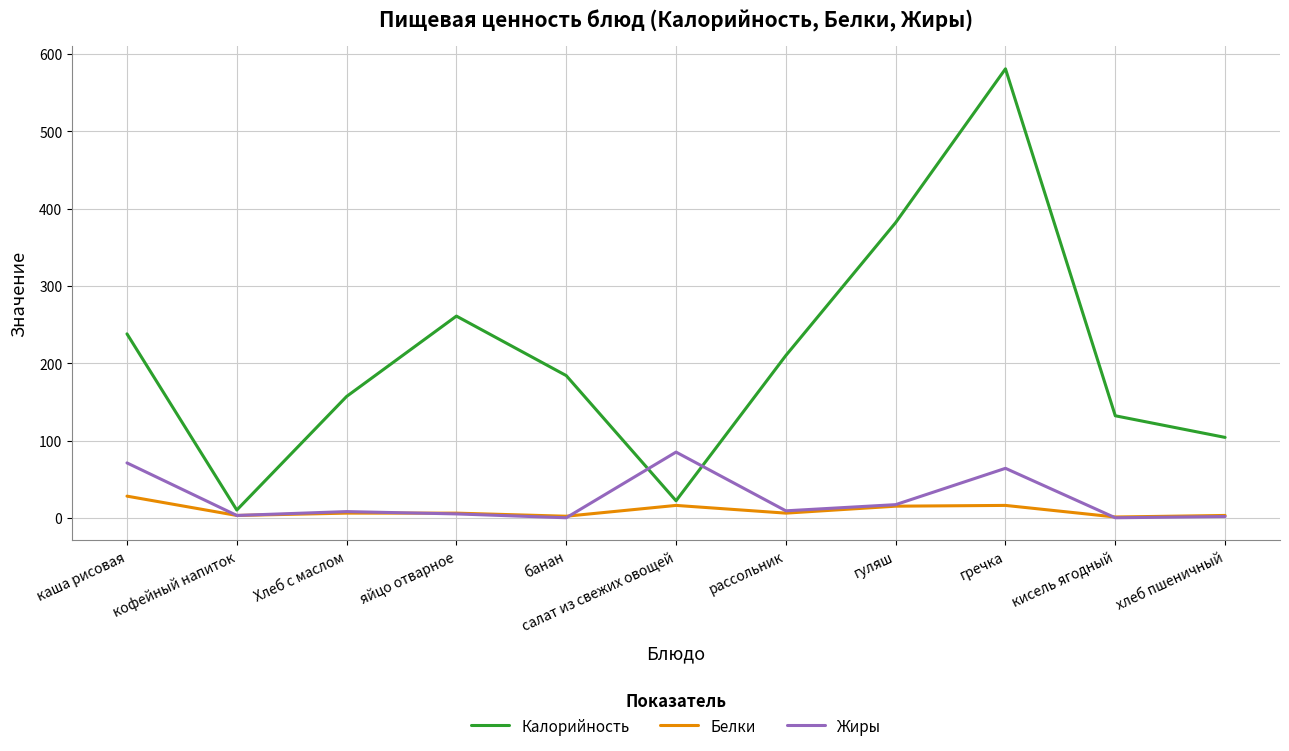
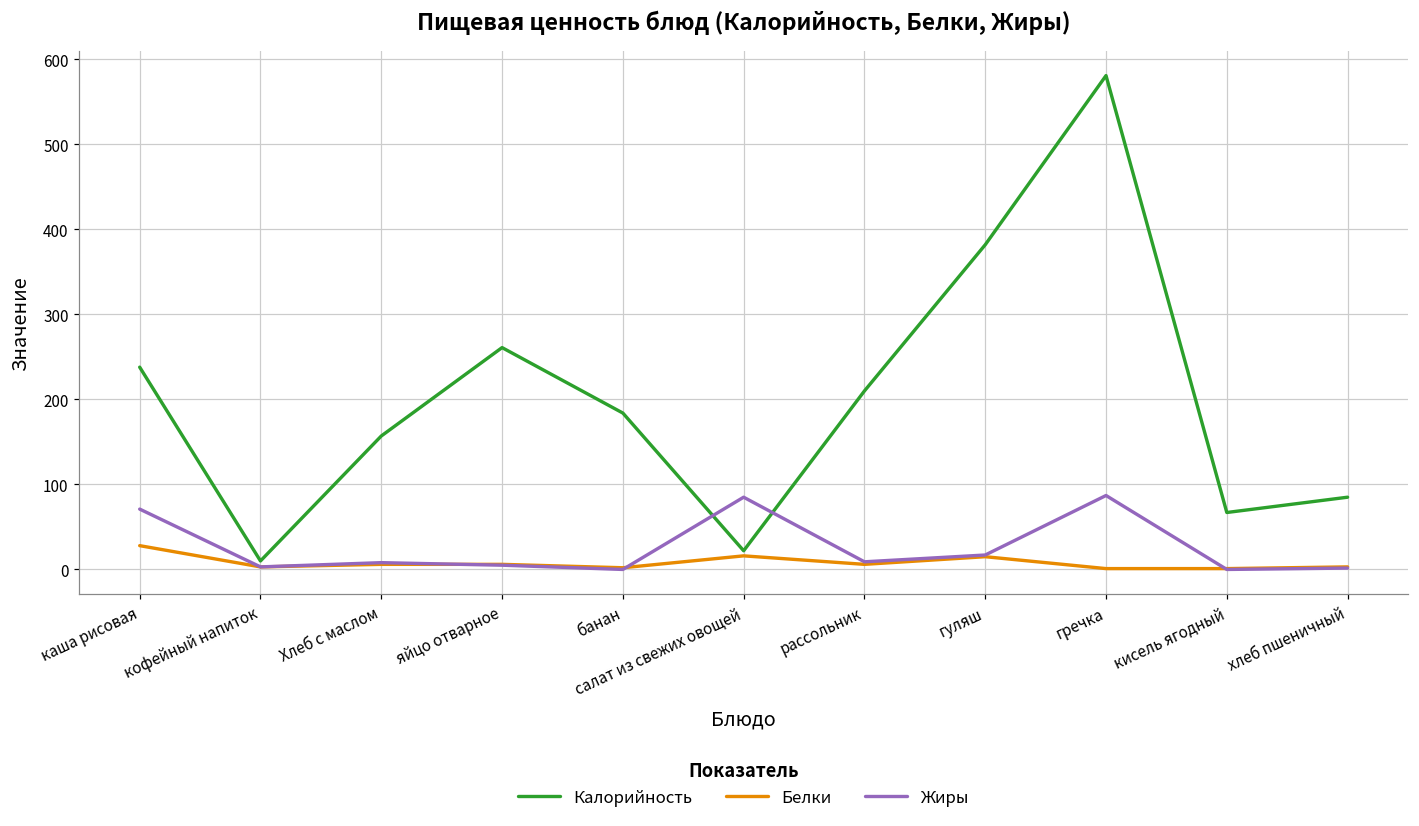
Белки, гречка: 20 -> 0
Жиры, гречка: 60 -> 90
Калорийность, кисель ягодный: 130 -> 70
Калорийность, хлеб пшеничный: 100 -> 90
